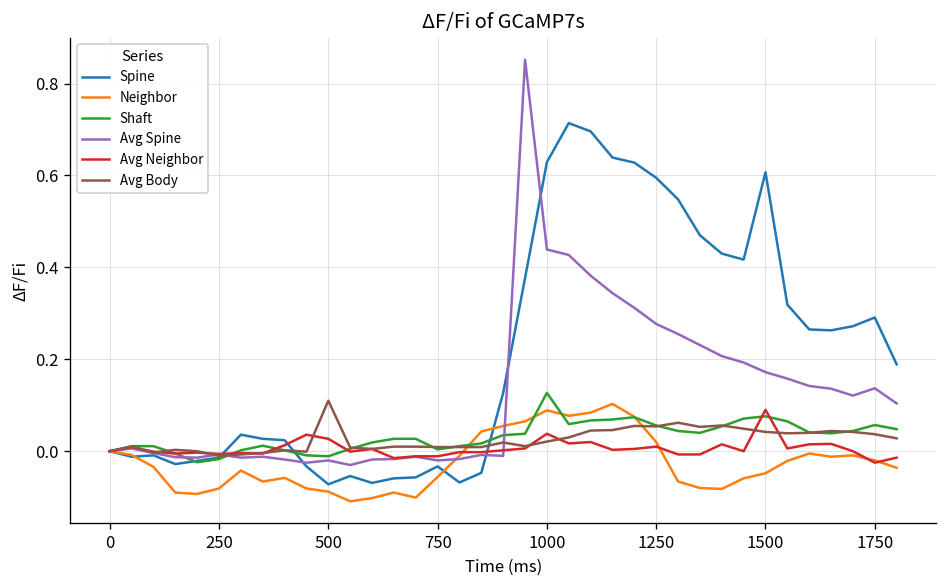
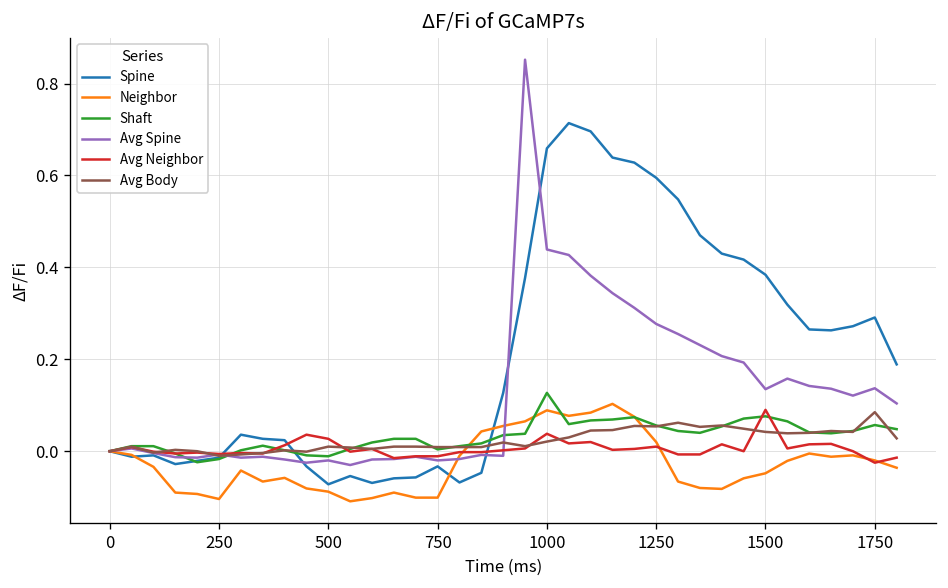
Neighbor, 250: -0.08 -> -0.10
Avg Body, 500: 0.11 -> 0.01
Neighbor, 750: -0.06 -> -0.10
Spine, 1000: 0.63 -> 0.66
Spine, 1500: 0.61 -> 0.38
Avg Spine, 1500: 0.17 -> 0.14
Avg Body, 1750: 0.04 -> 0.09
